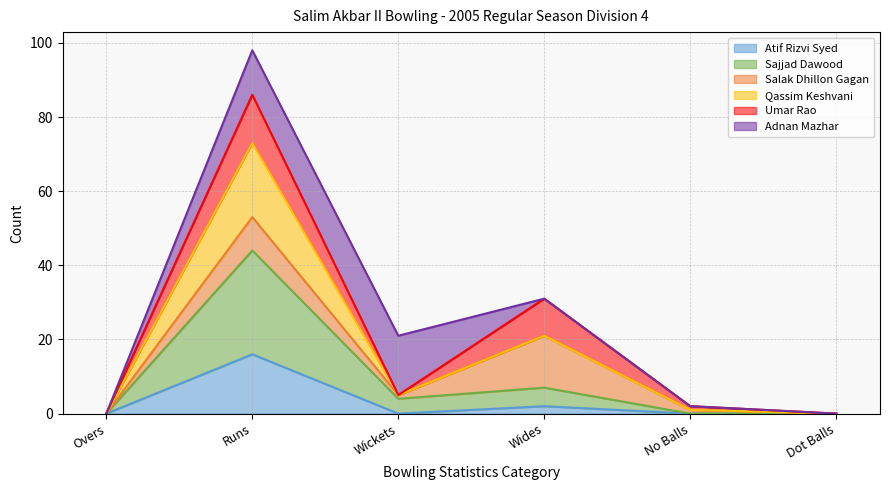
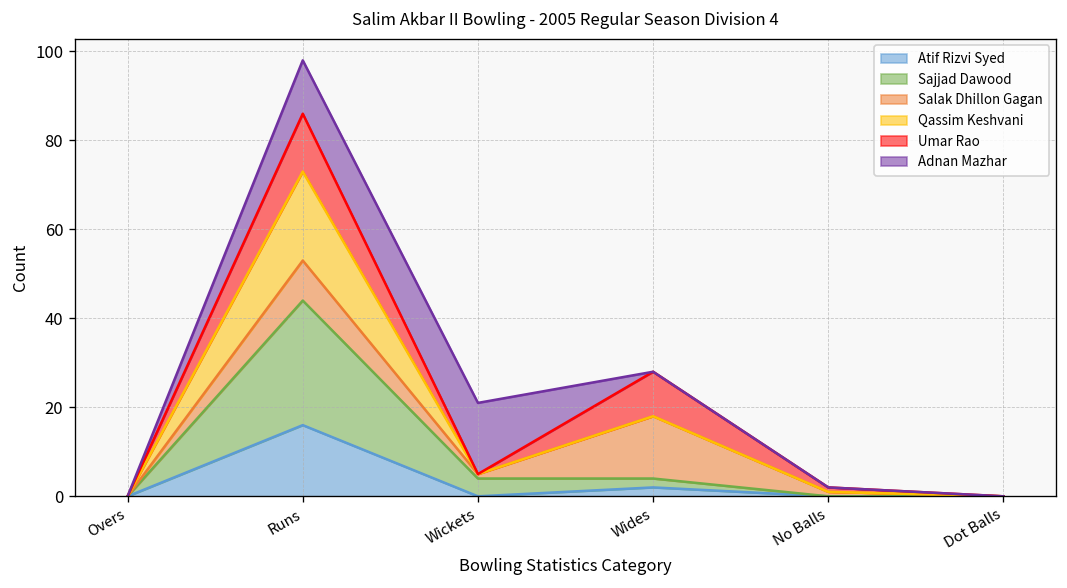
Sajjad Dawood, Wides: 5 -> 2
